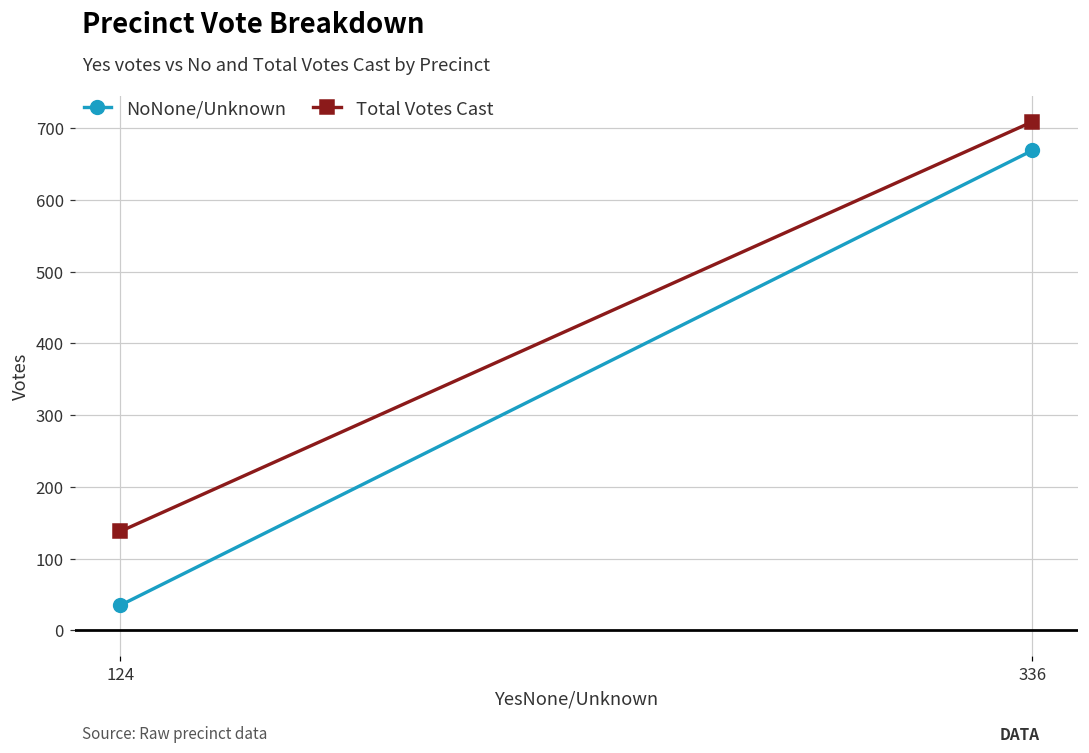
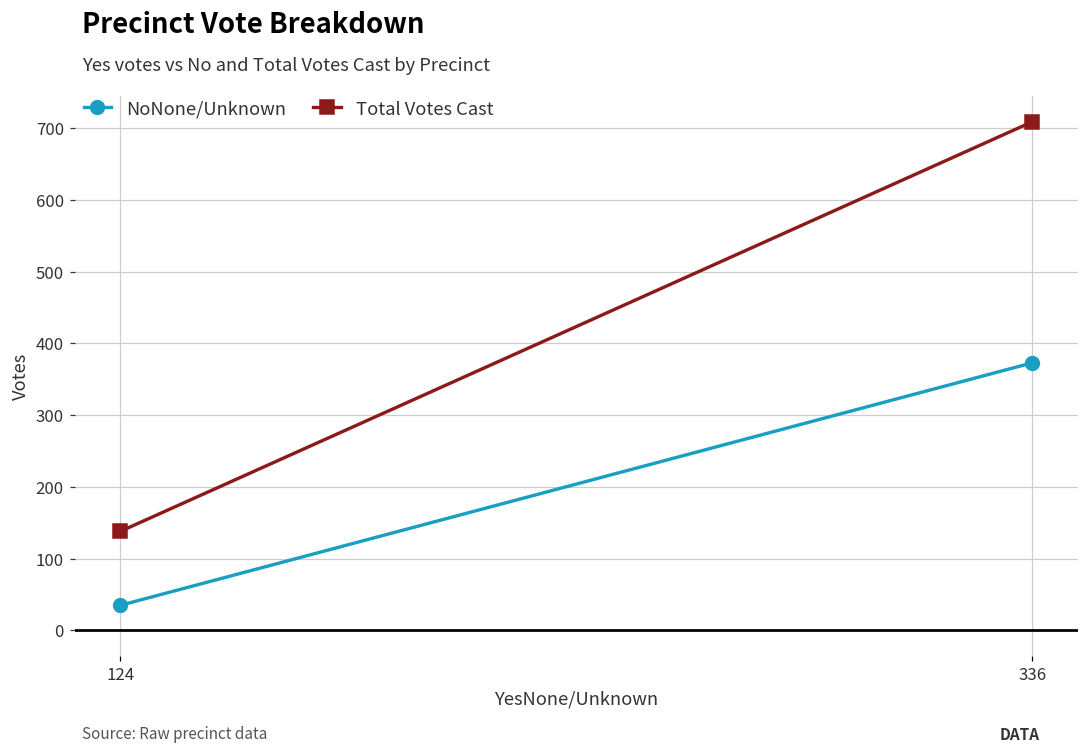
NoNone/Unknown, 336: 670 -> 370
